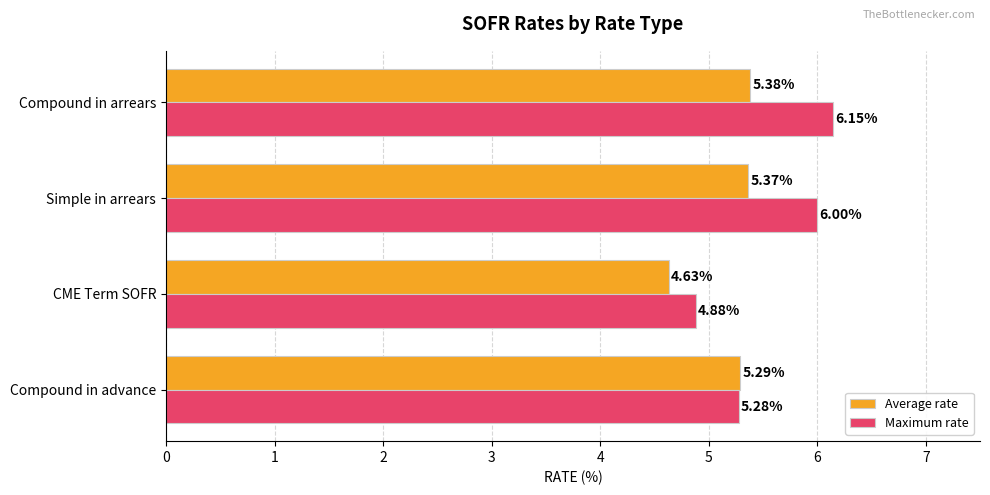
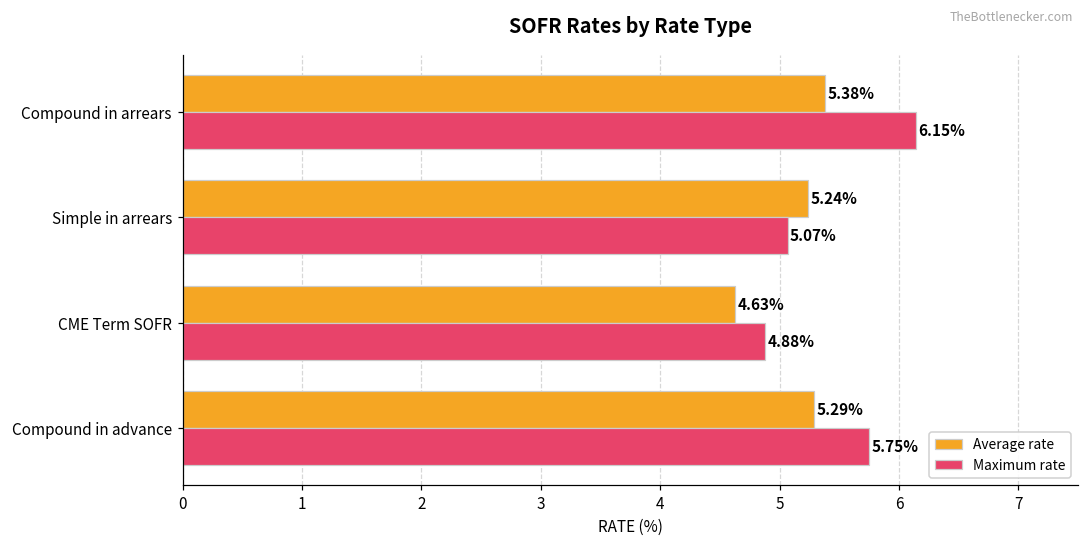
Average rate, Simple in arrears: 5.37% -> 5.24%
Maximum rate, Simple in arrears: 6.00% -> 5.07%
Maximum rate, Compound in advance: 5.28% -> 5.75%
